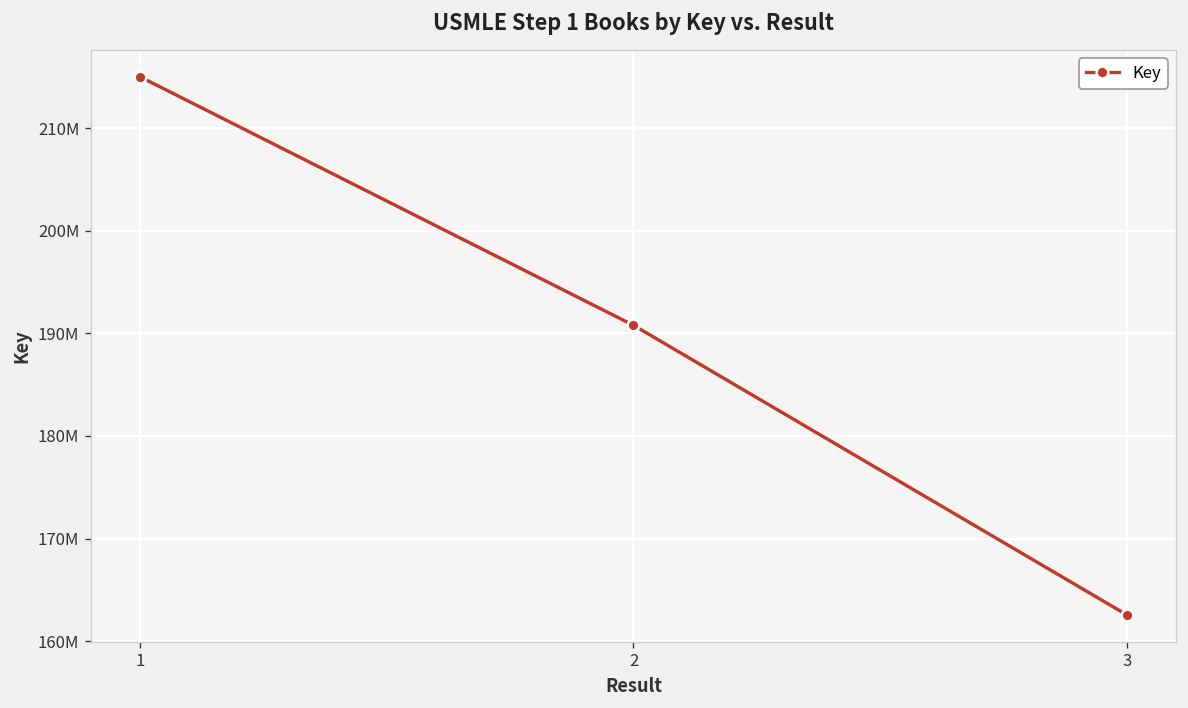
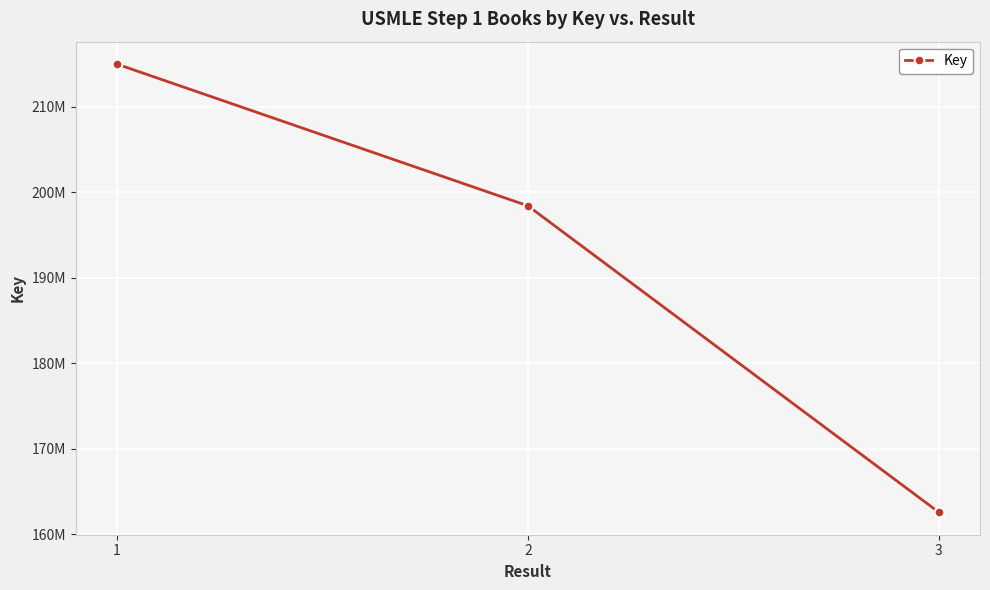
2: 191000000 -> 198000000
